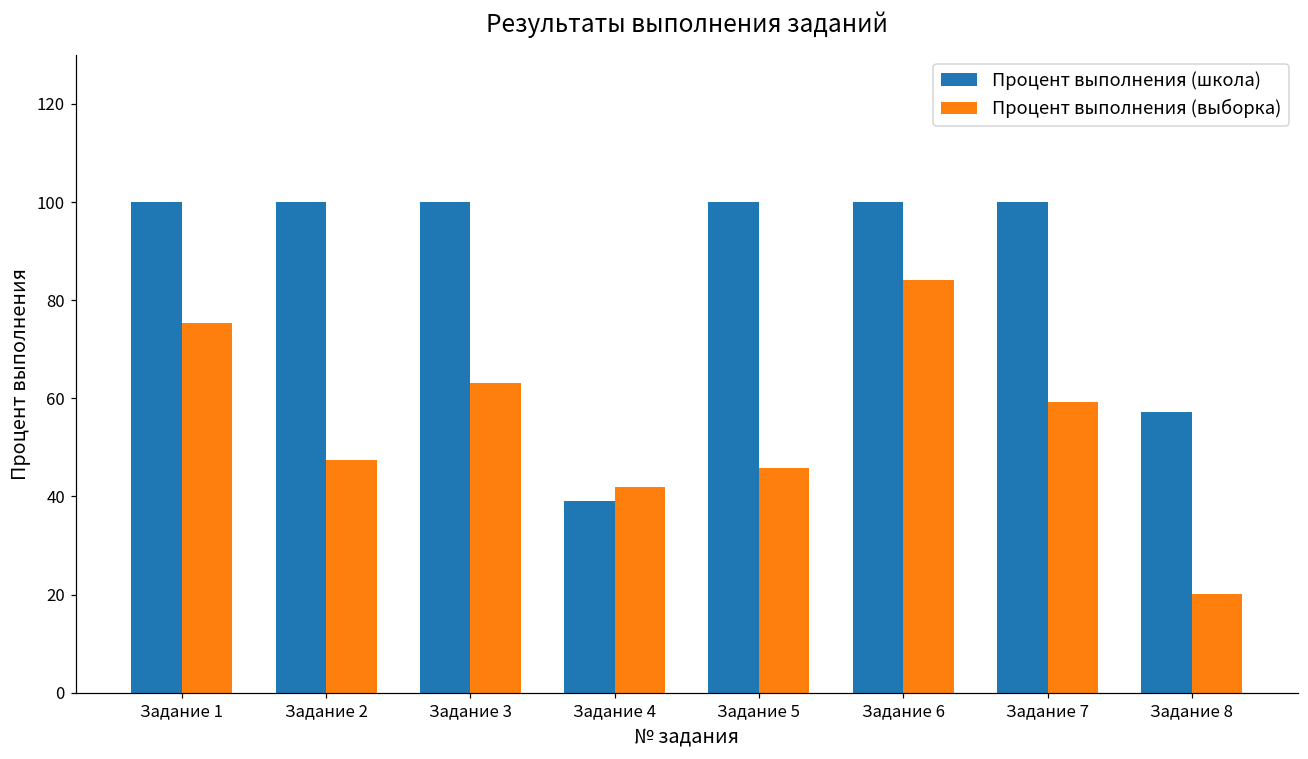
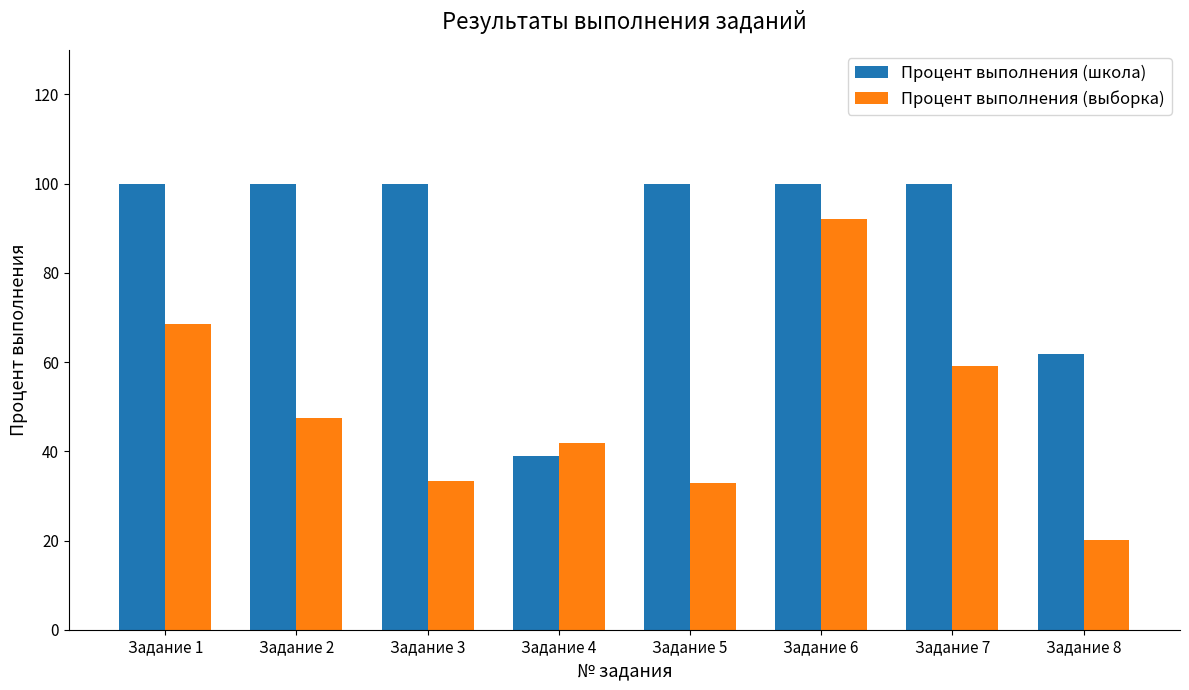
Процент выполнения (выборка), Задание 1: 75 -> 69
Процент выполнения (выборка), Задание 3: 63 -> 33
Процент выполнения (выборка), Задание 5: 46 -> 33
Процент выполнения (выборка), Задание 6: 84 -> 92
Процент выполнения (школа), Задание 8: 57 -> 62
